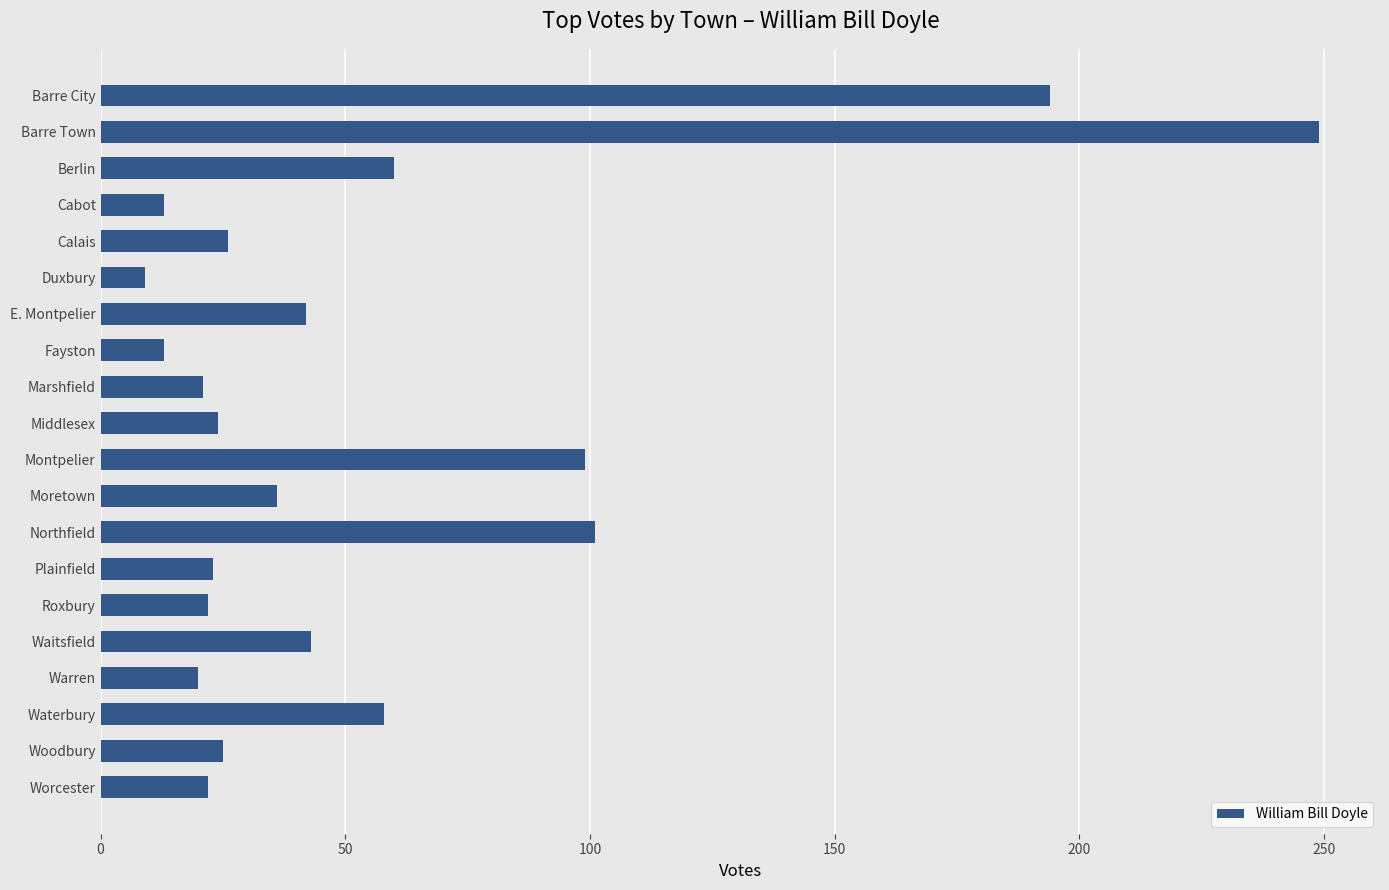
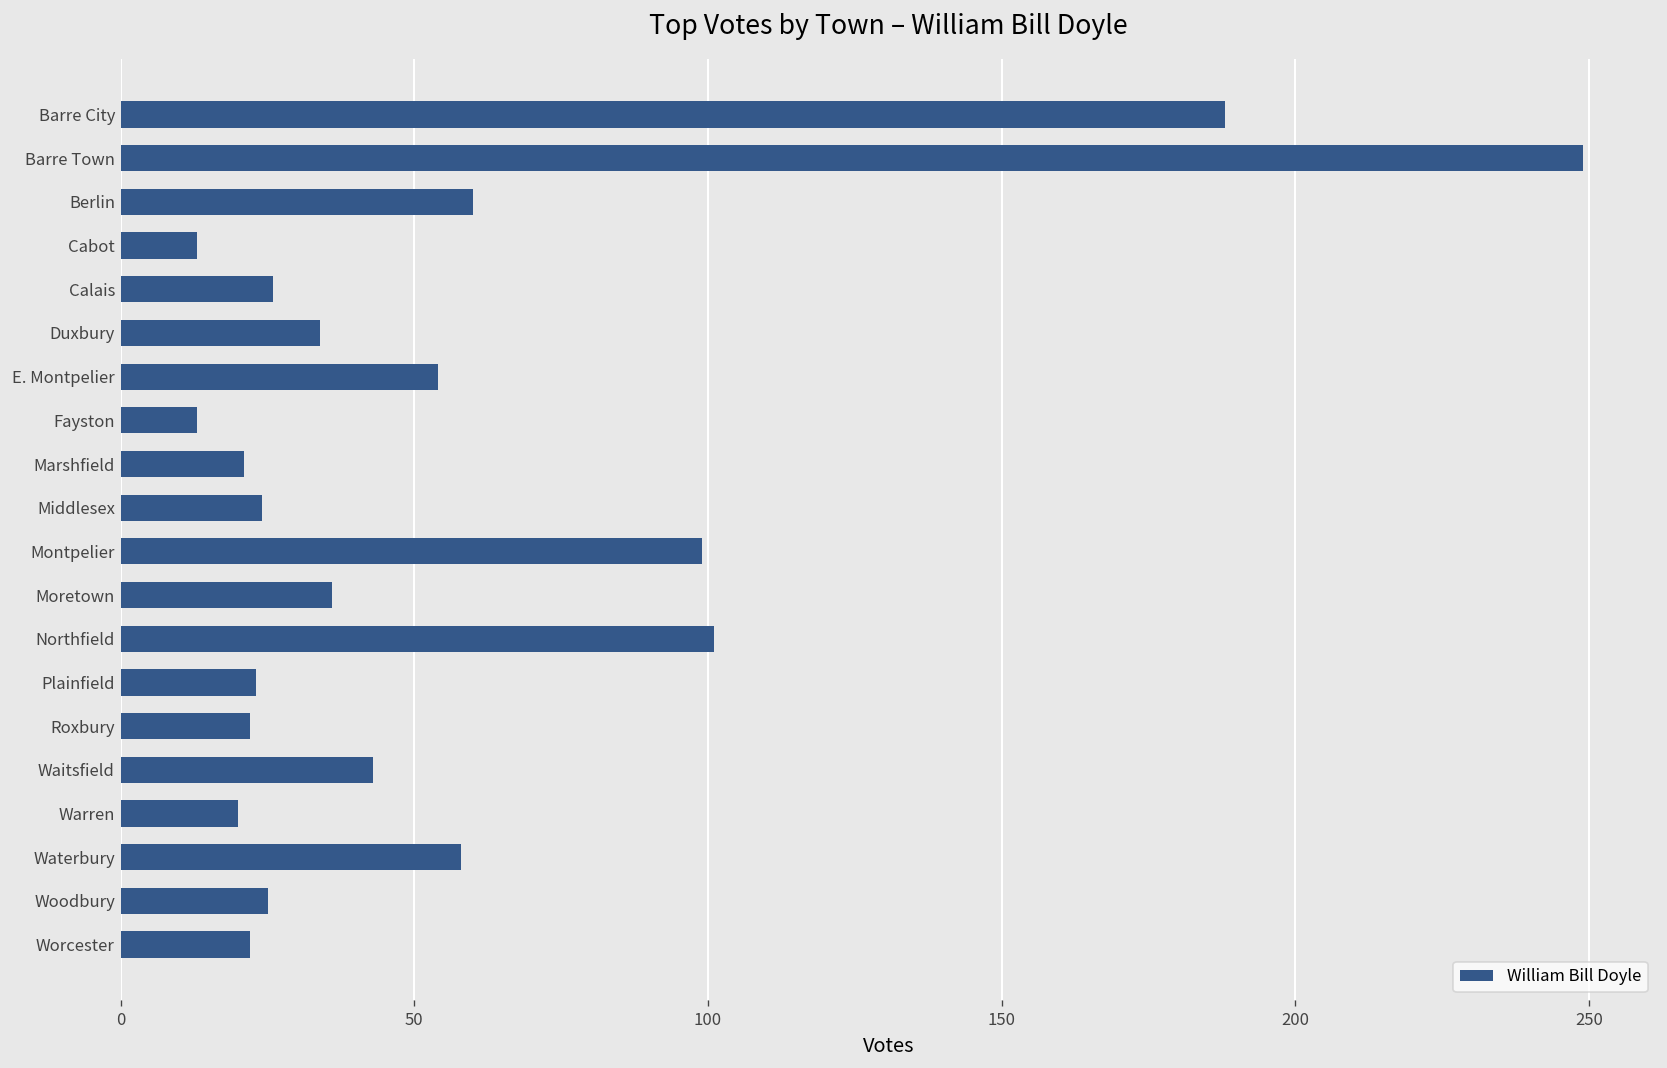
Barre City: 194 -> 188
Duxbury: 9 -> 34
E. Montpelier: 42 -> 54
